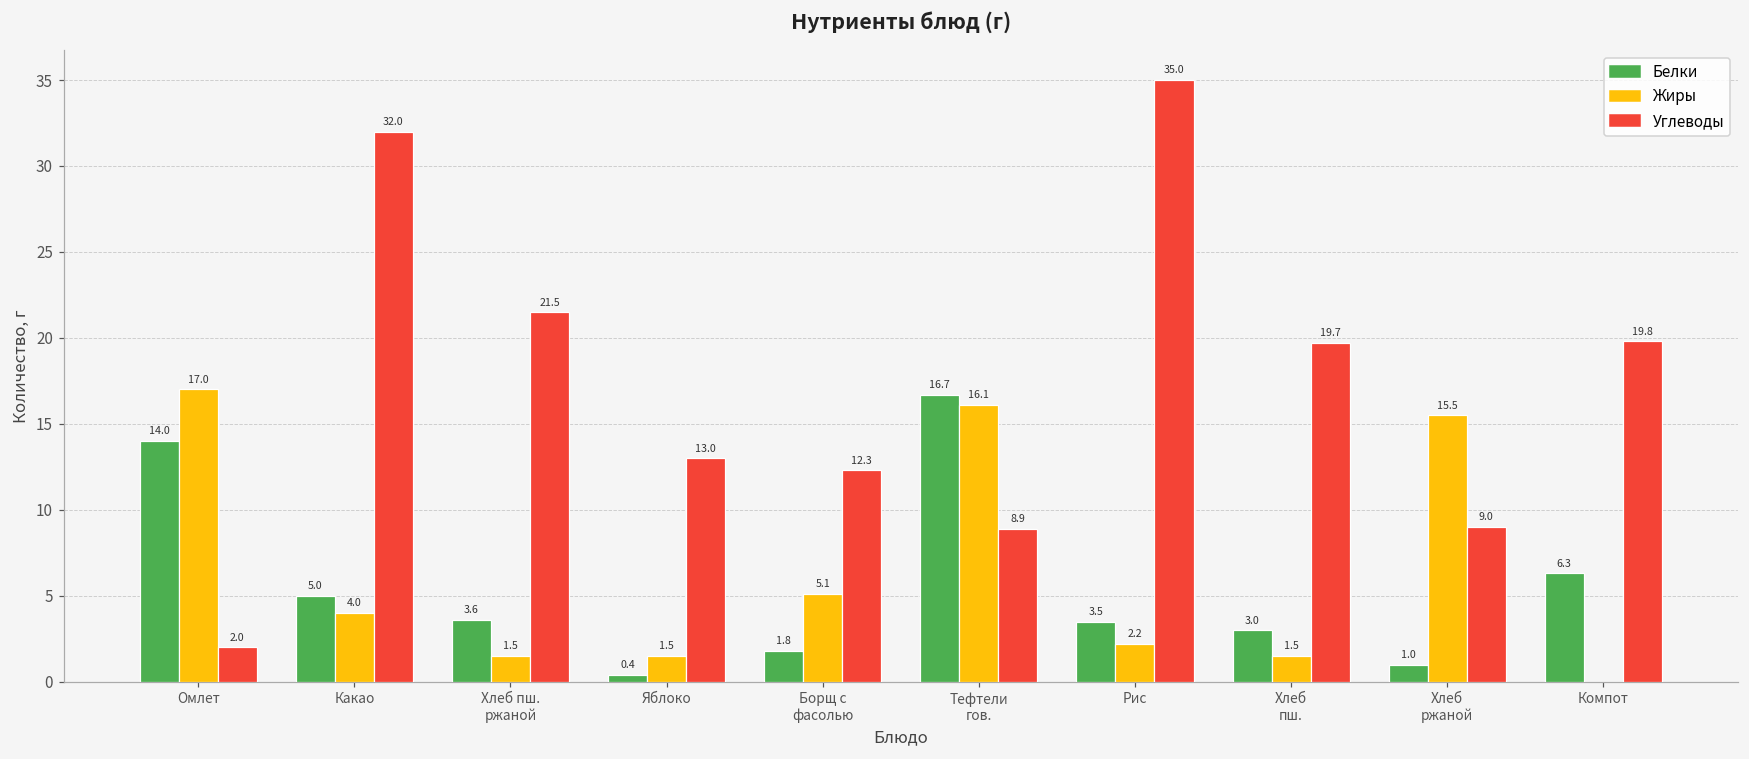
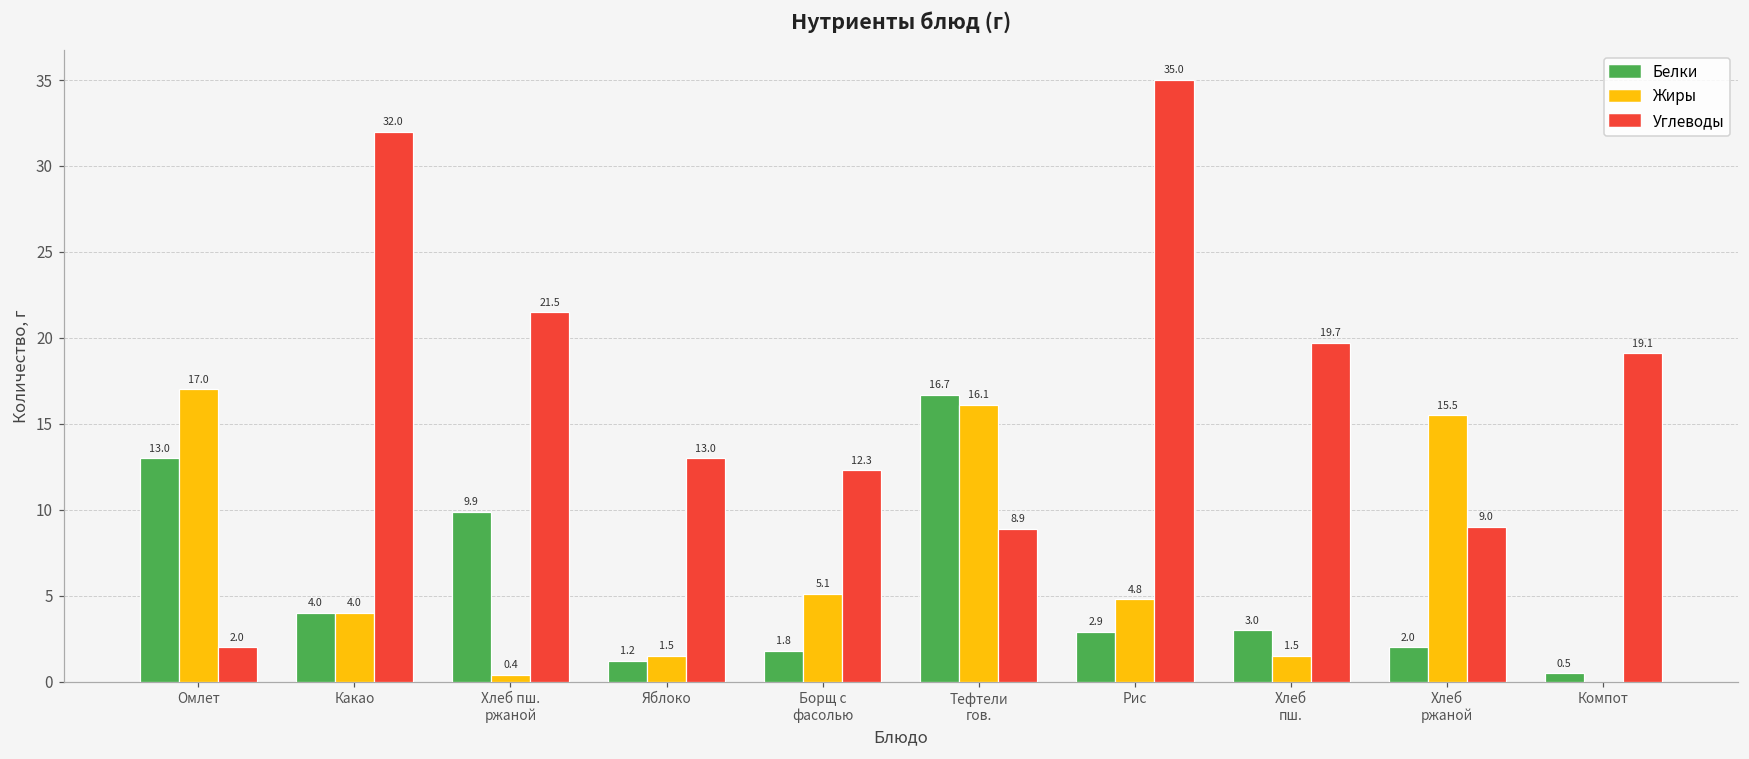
Белки, Омлет: 14.0 -> 13.0
Белки, Какао: 5.0 -> 4.0
Белки, Хлеб пш. ржаной: 3.6 -> 9.9
Жиры, Хлеб пш. ржаной: 1.5 -> 0.4
Белки, Яблоко: 0.4 -> 1.2
Белки, Рис: 3.5 -> 2.9
Жиры, Рис: 2.2 -> 4.8
Белки, Хлеб ржаной: 1.0 -> 2.0
Белки, Компот: 6.3 -> 0.5
Углеводы, Компот: 19.8 -> 19.1
